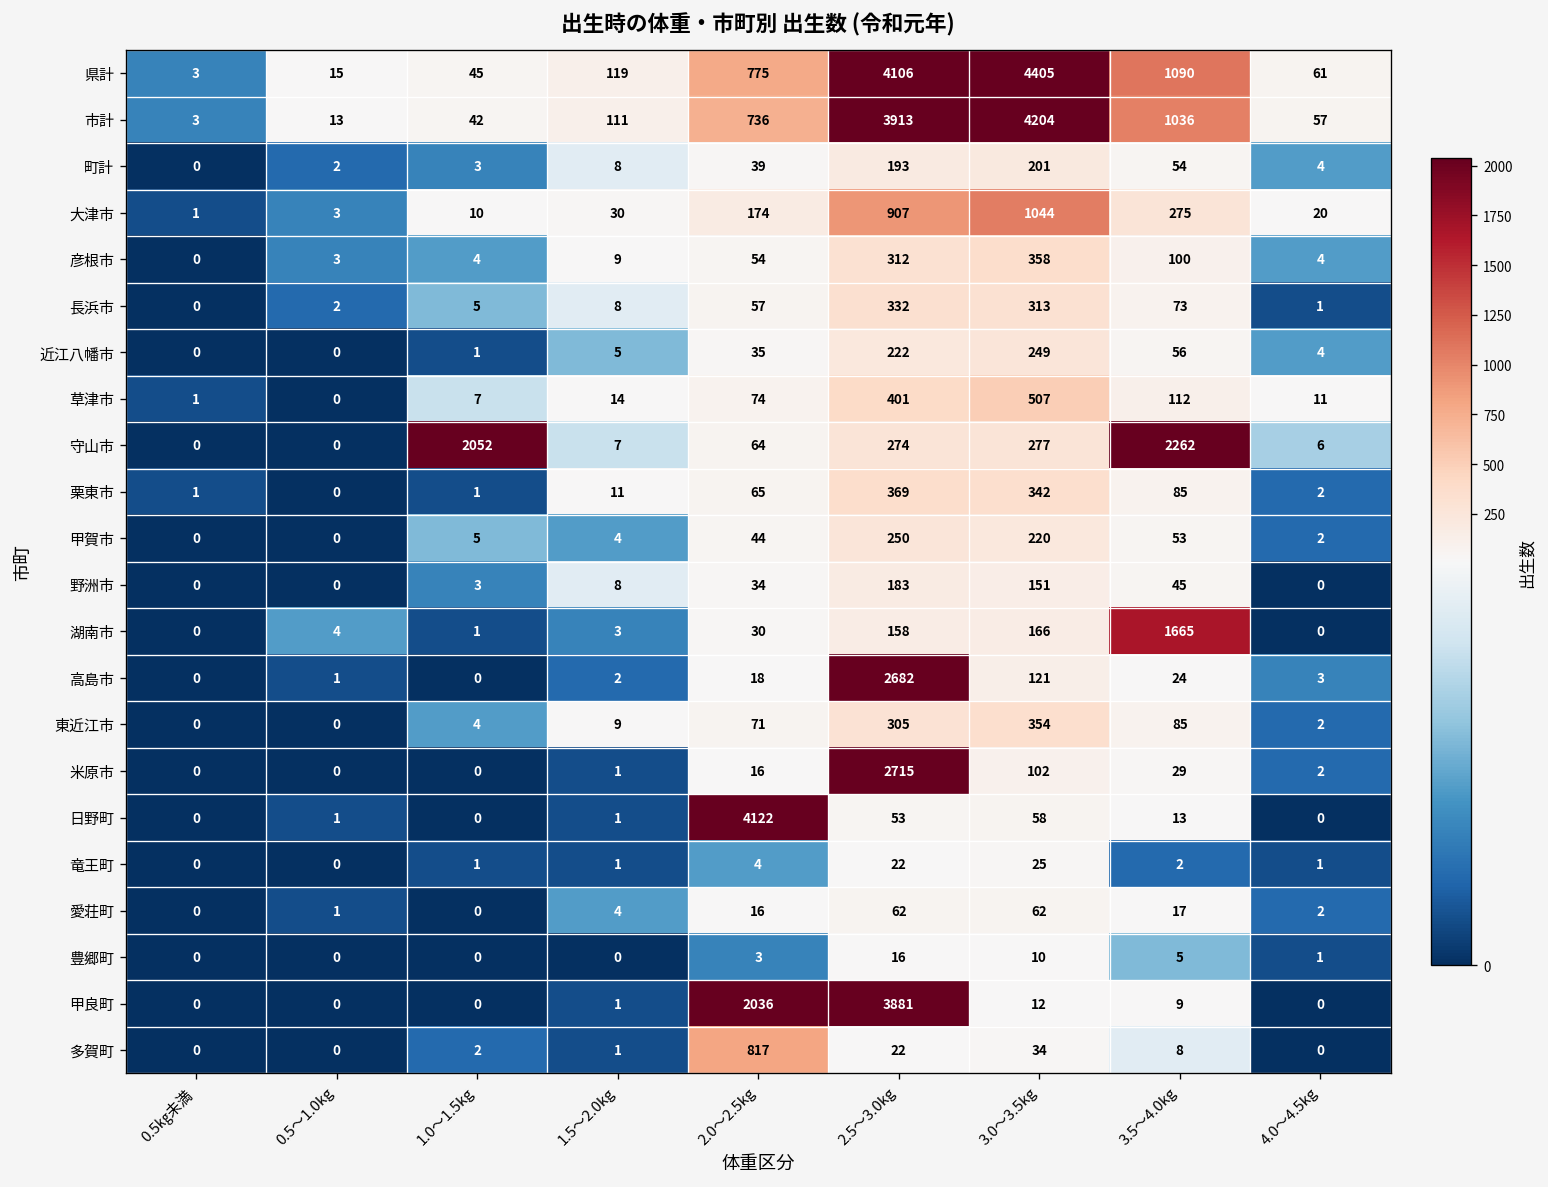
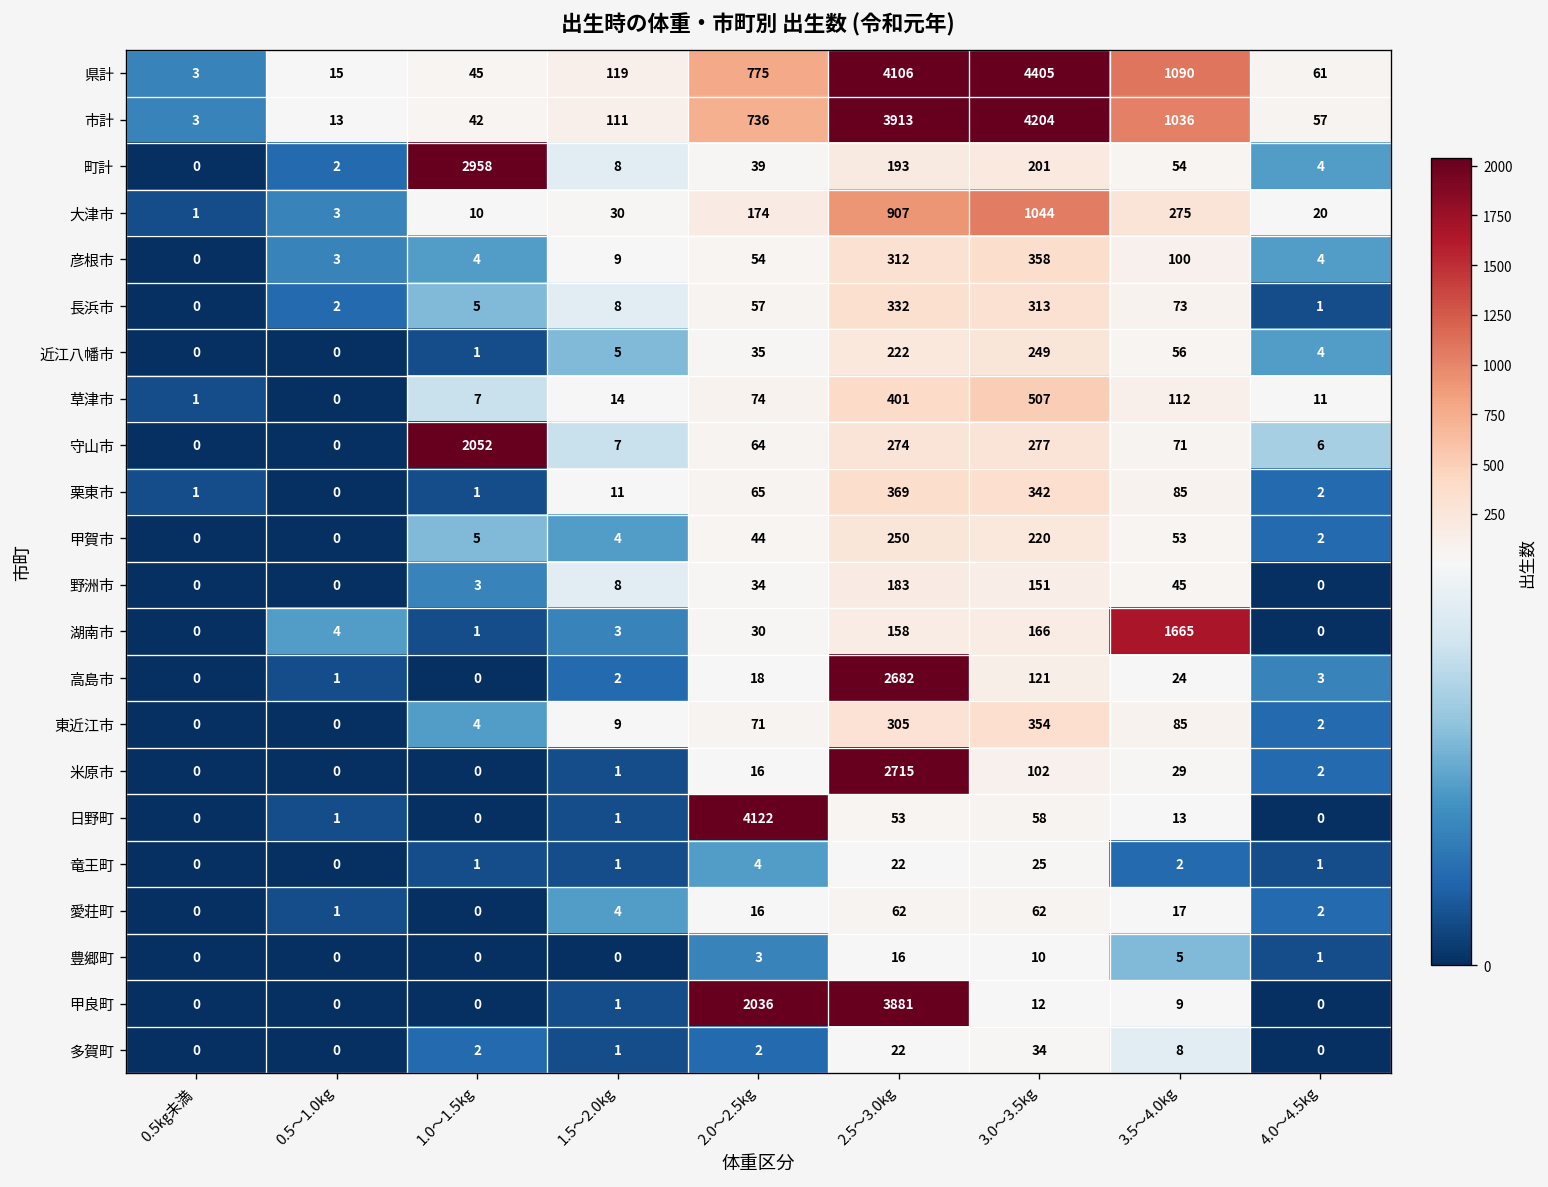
町計, 1.0～1.5kg: 3 -> 2958
守山市, 3.5～4.0kg: 2262 -> 71
多賀町, 2.0～2.5kg: 817 -> 2
